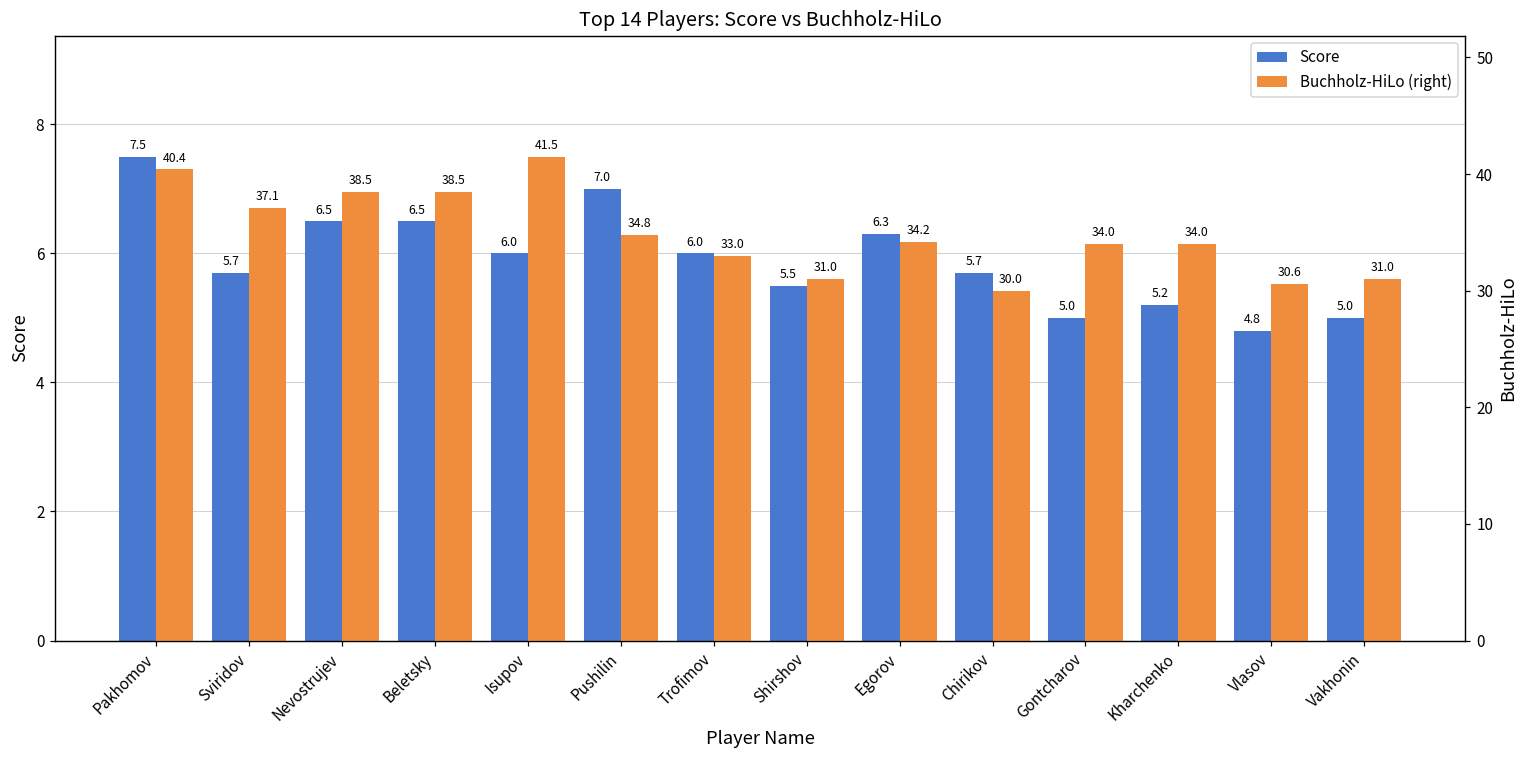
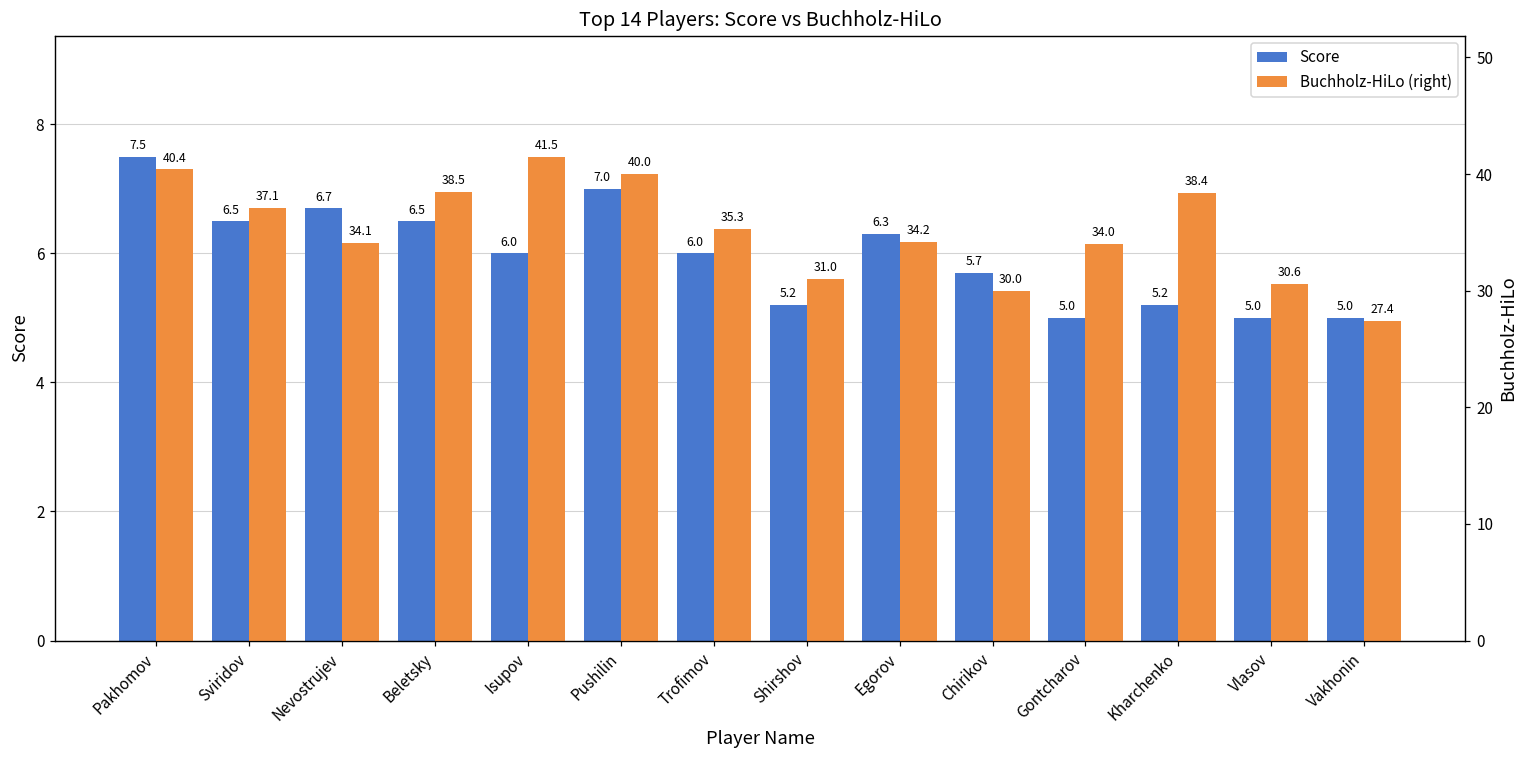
Score, Sviridov: 5.7 -> 6.5
Score, Nevostrujev: 6.5 -> 6.7
Score, Shirshov: 5.5 -> 5.2
Score, Vlasov: 4.8 -> 5.0
Buchholz-HiLo (right), Nevostrujev: 38.5 -> 34.1
Buchholz-HiLo (right), Pushilin: 34.8 -> 40.0
Buchholz-HiLo (right), Trofimov: 33.0 -> 35.3
Buchholz-HiLo (right), Kharchenko: 34.0 -> 38.4
Buchholz-HiLo (right), Vakhonin: 31.0 -> 27.4
